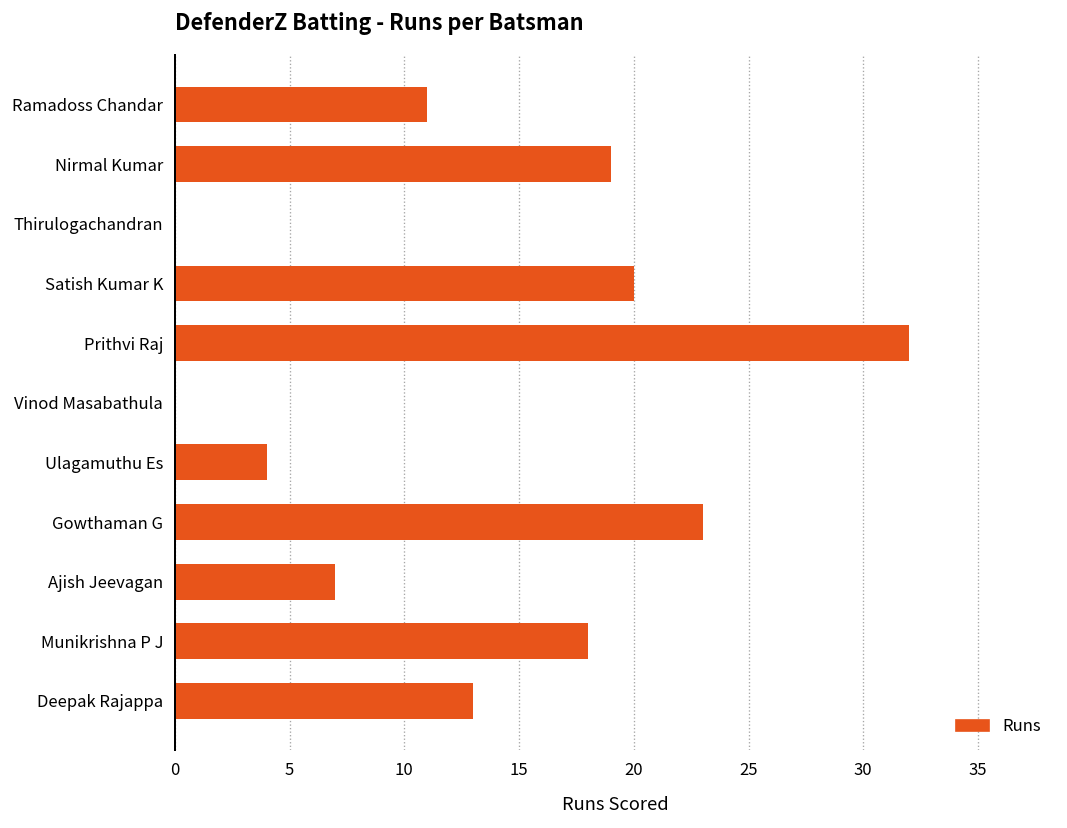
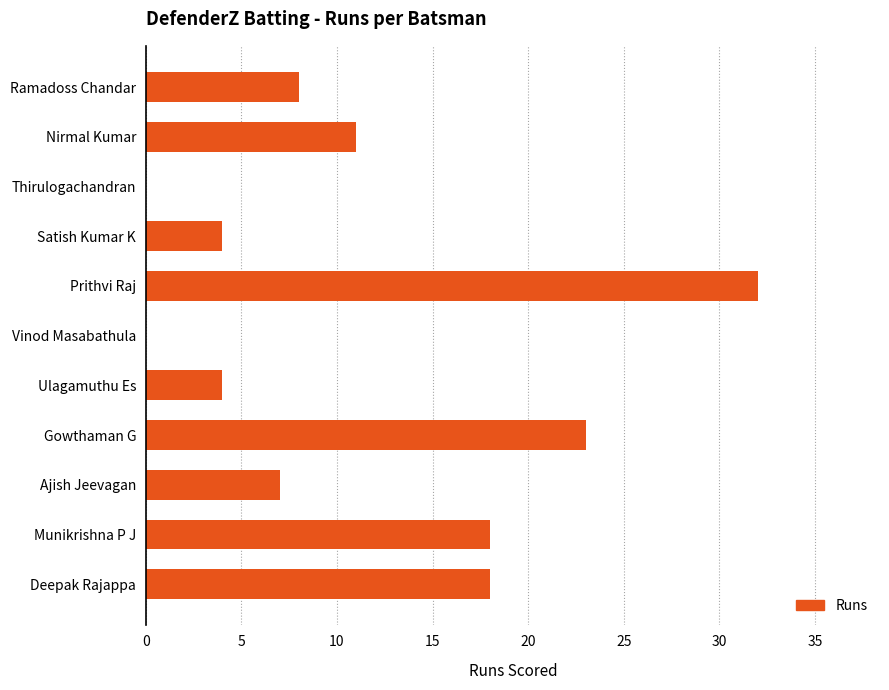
Ramadoss Chandar: 11 -> 8
Nirmal Kumar: 19 -> 11
Satish Kumar K: 20 -> 4
Deepak Rajappa: 13 -> 18
